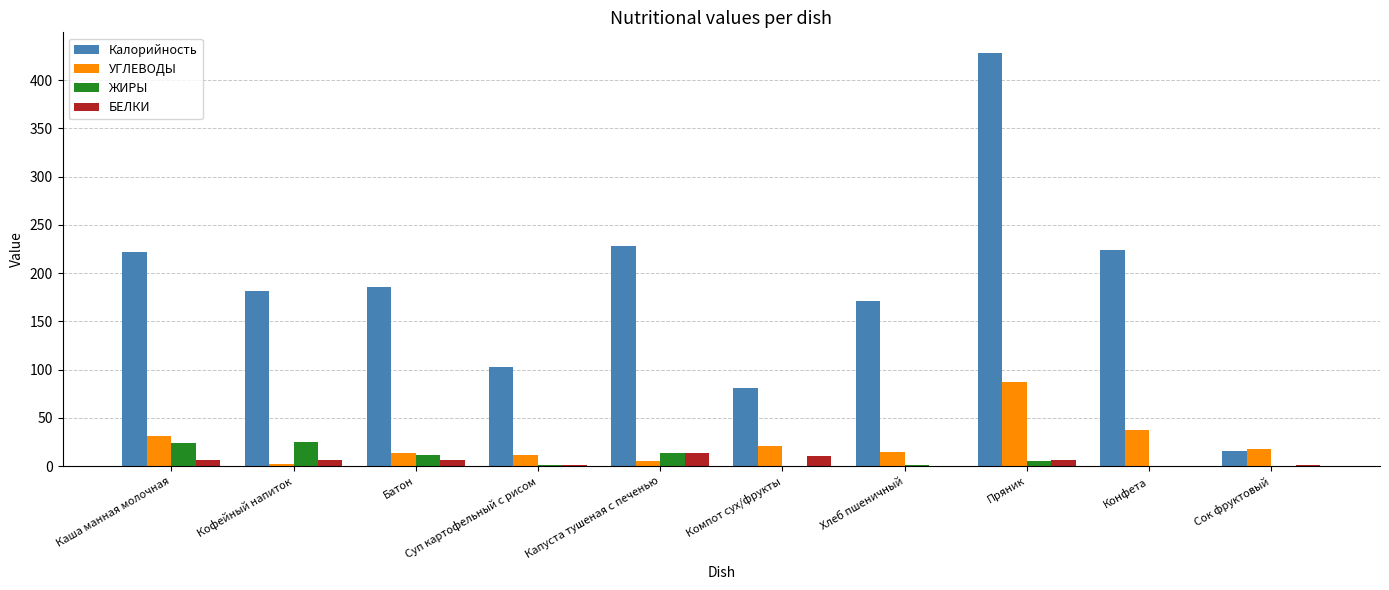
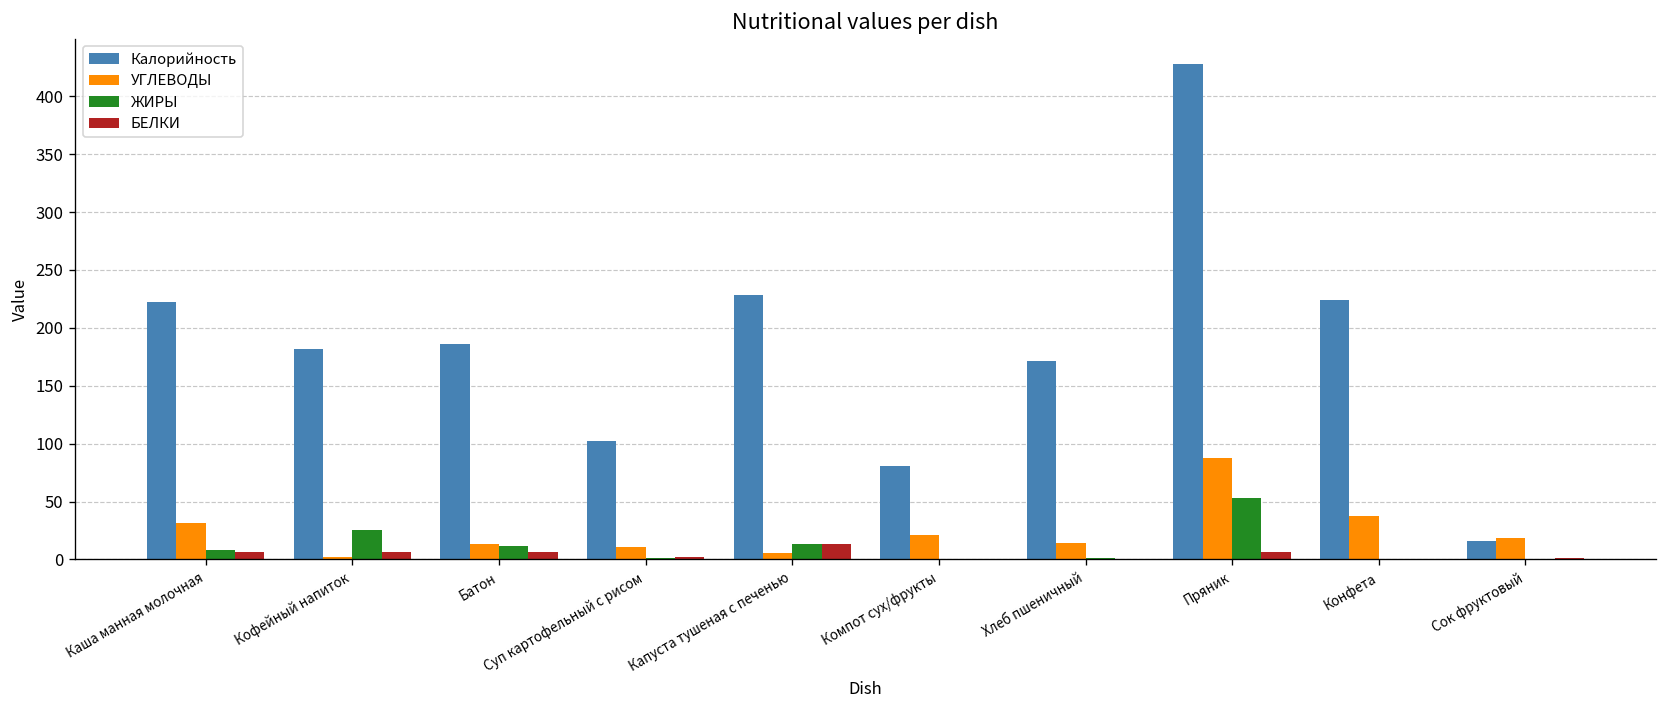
ЖИРЫ, Каша манная молочная: 20 -> 10
БЕЛКИ, Компот сух/фрукты: 10 -> 0
ЖИРЫ, Пряник: 10 -> 50
